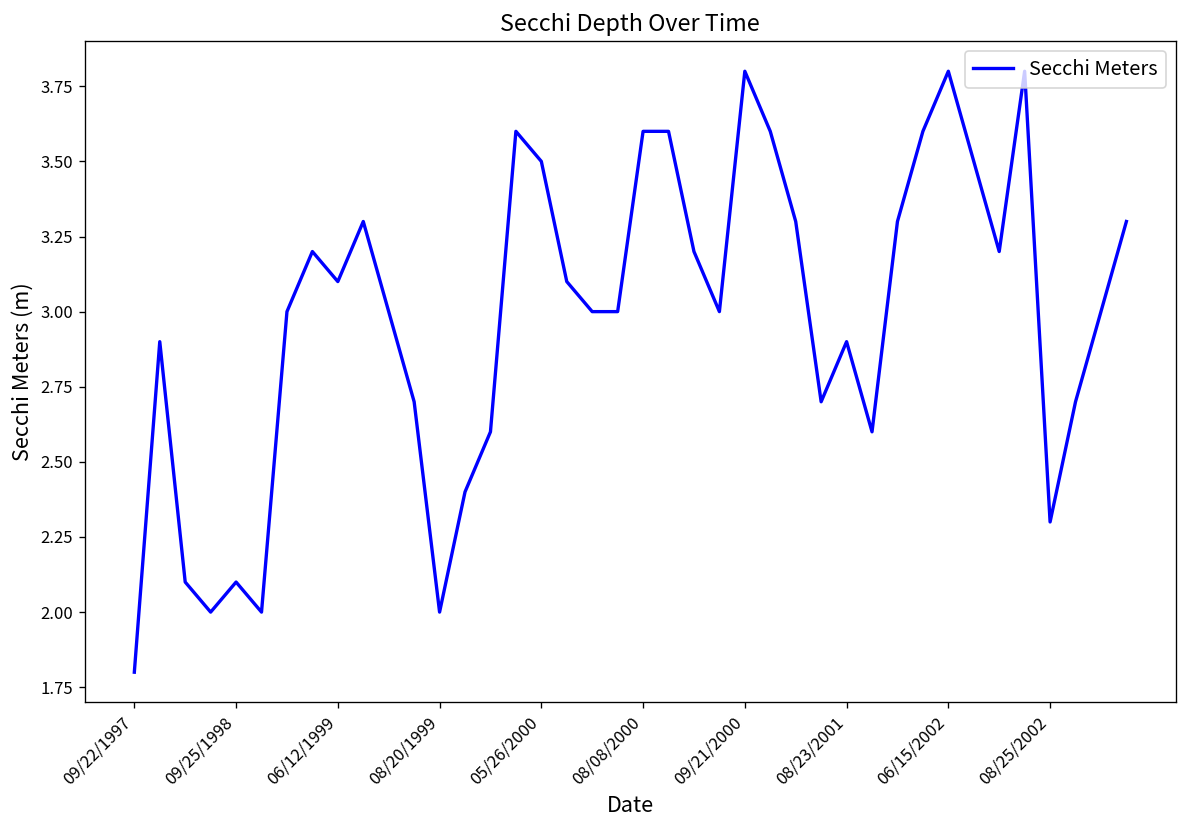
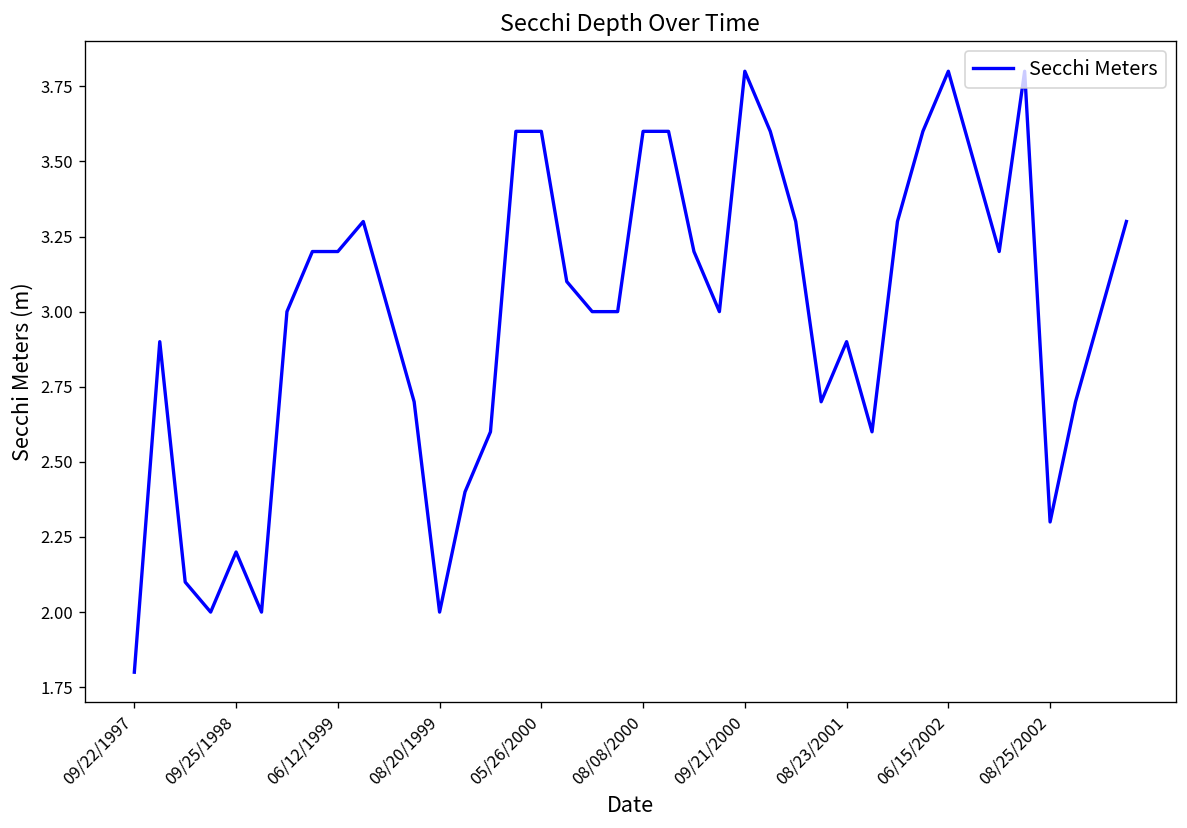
09/25/1998: 2.1 -> 2.2
06/12/1999: 3.1 -> 3.2
05/26/2000: 3.5 -> 3.6
